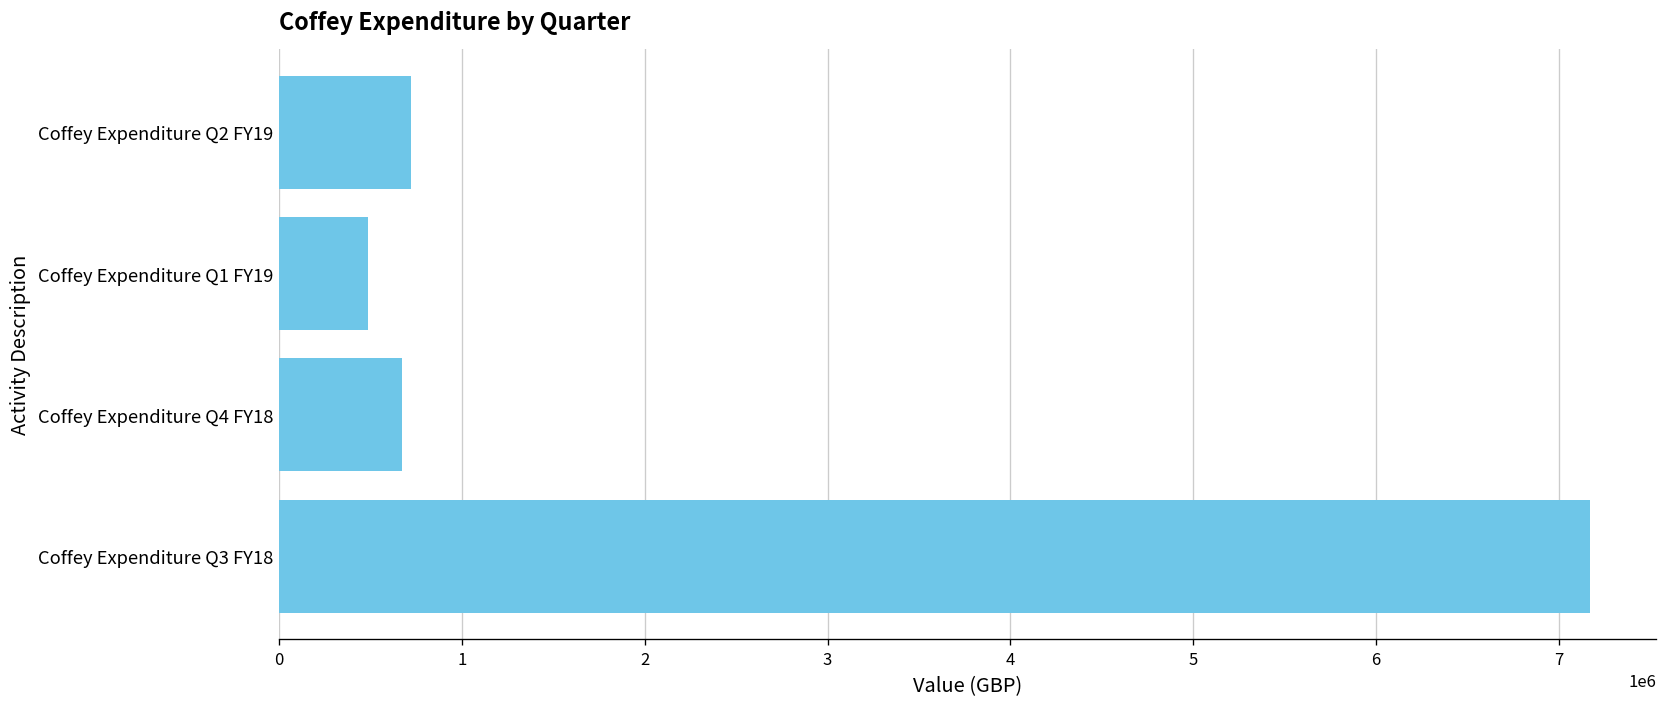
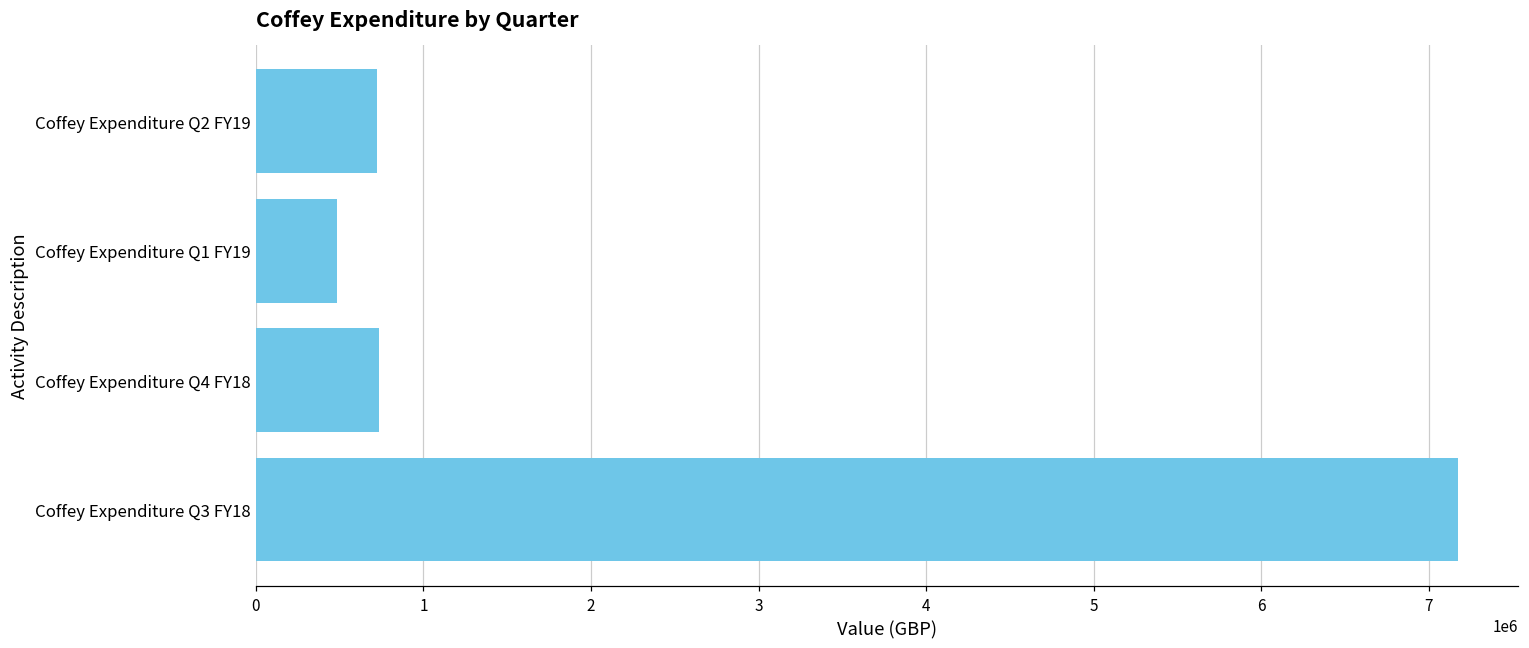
Coffey Expenditure Q4 FY18: 670000 -> 740000
